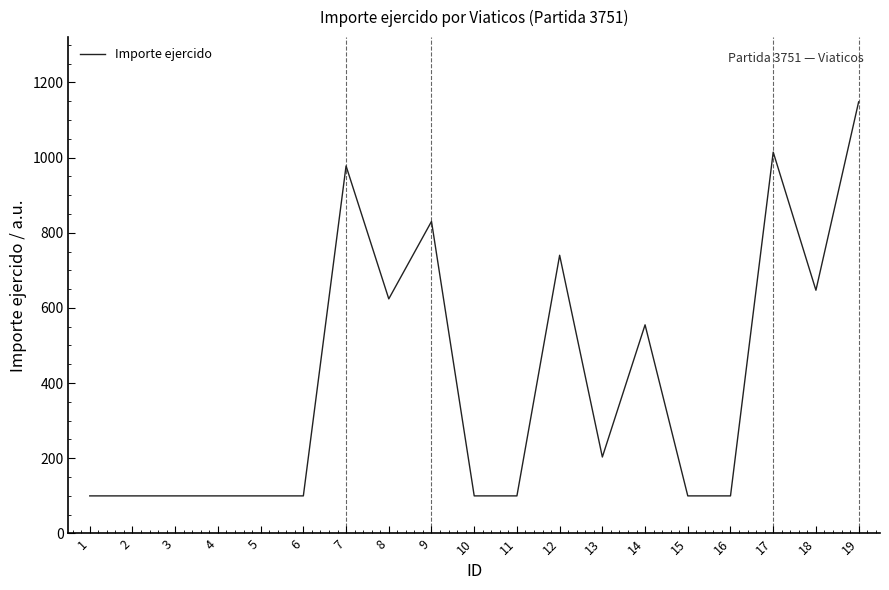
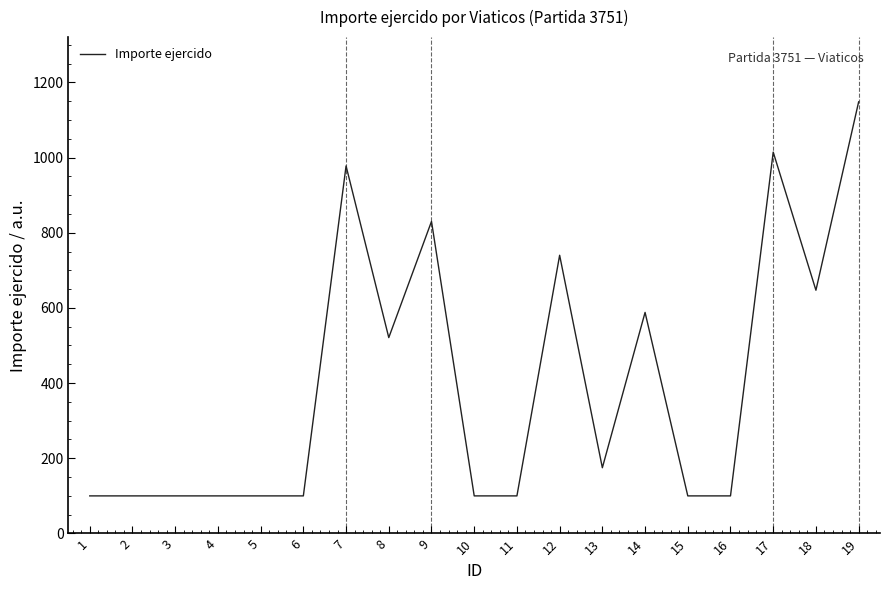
8: 620 -> 520
13: 200 -> 170
14: 560 -> 590
